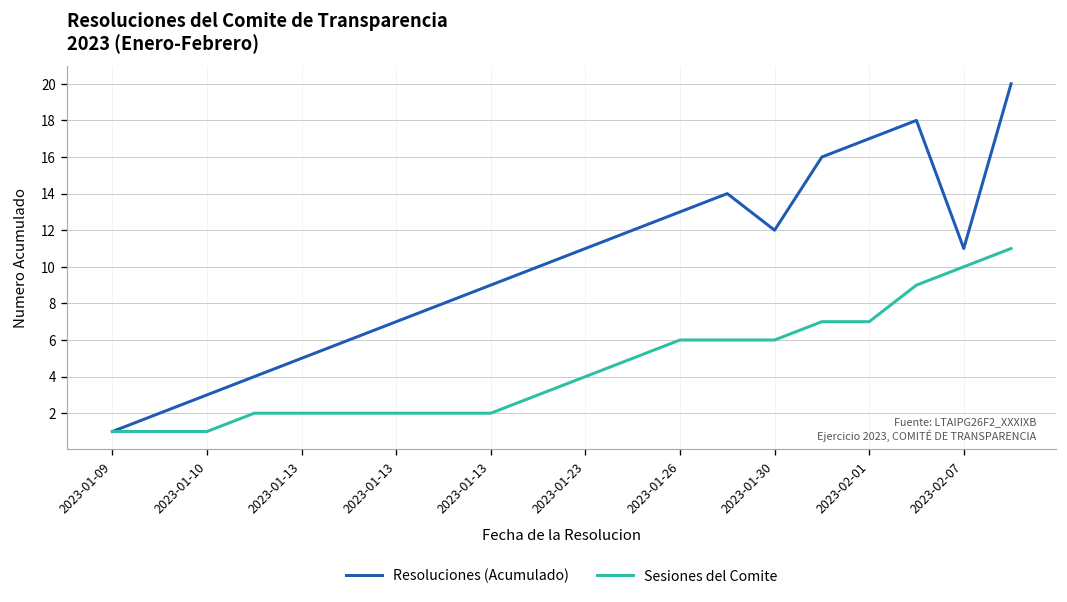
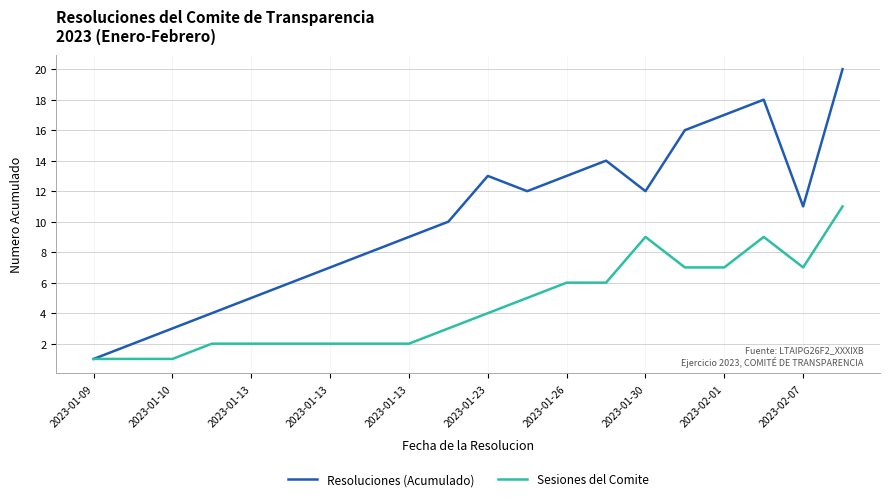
Resoluciones (Acumulado), 2023-01-23: 11 -> 13
Sesiones del Comite, 2023-01-30: 6 -> 9
Sesiones del Comite, 2023-02-07: 10 -> 7
